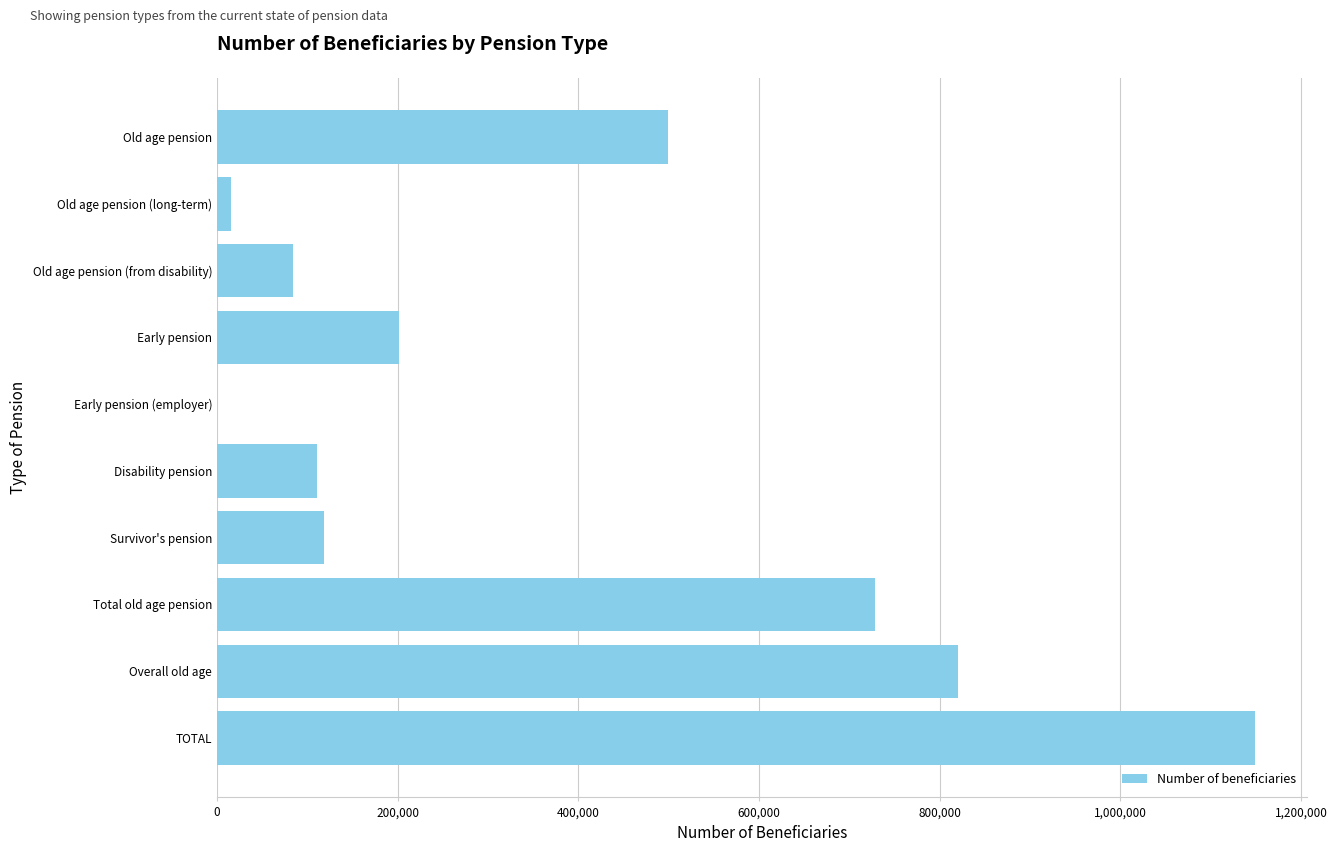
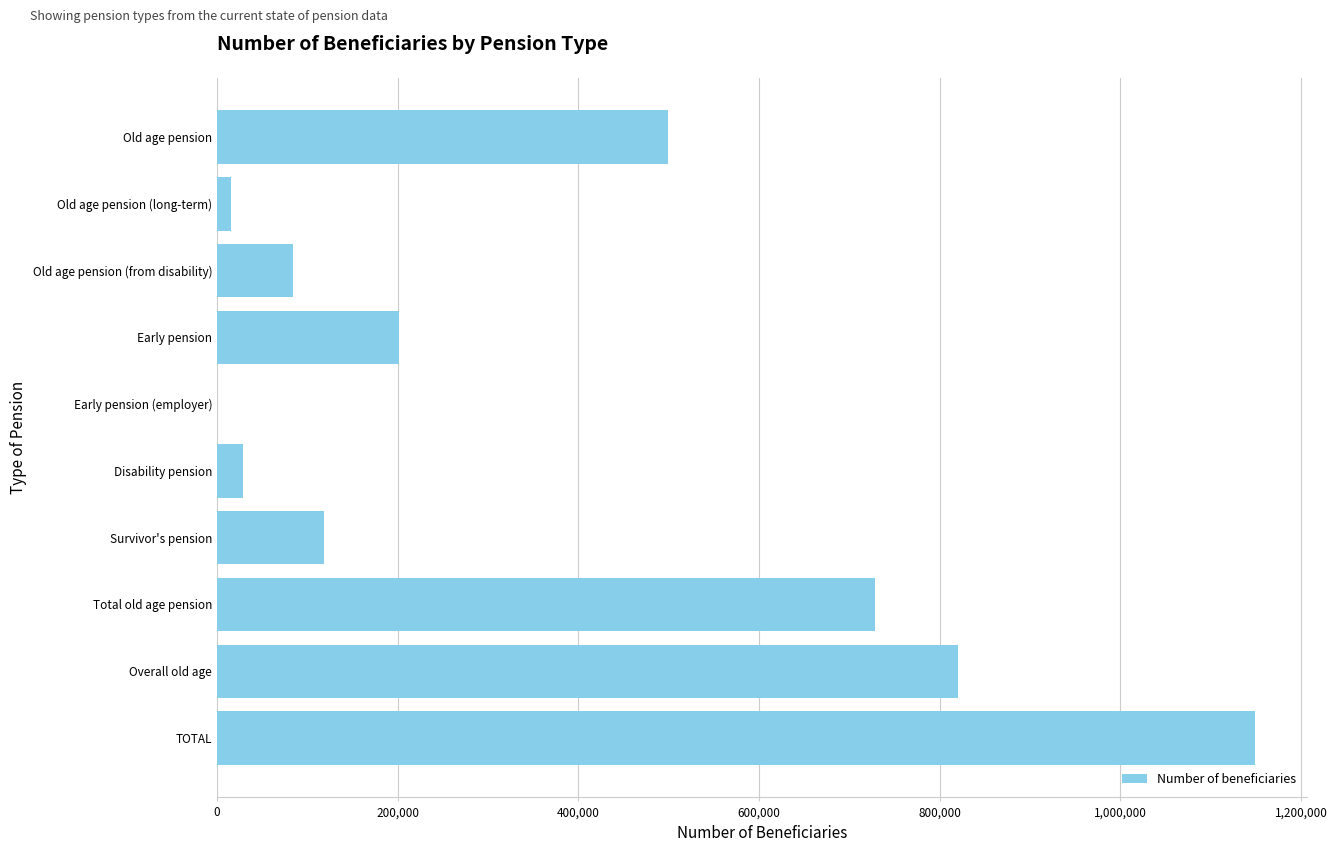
Disability pension: 110,000 -> 30,000
